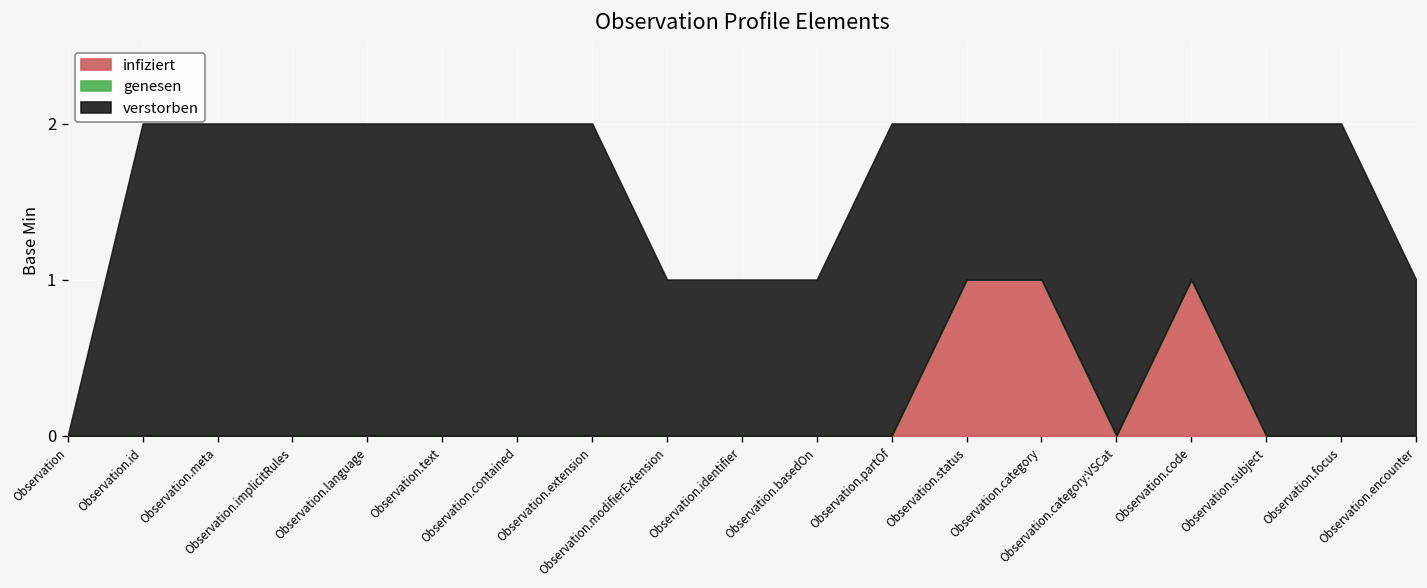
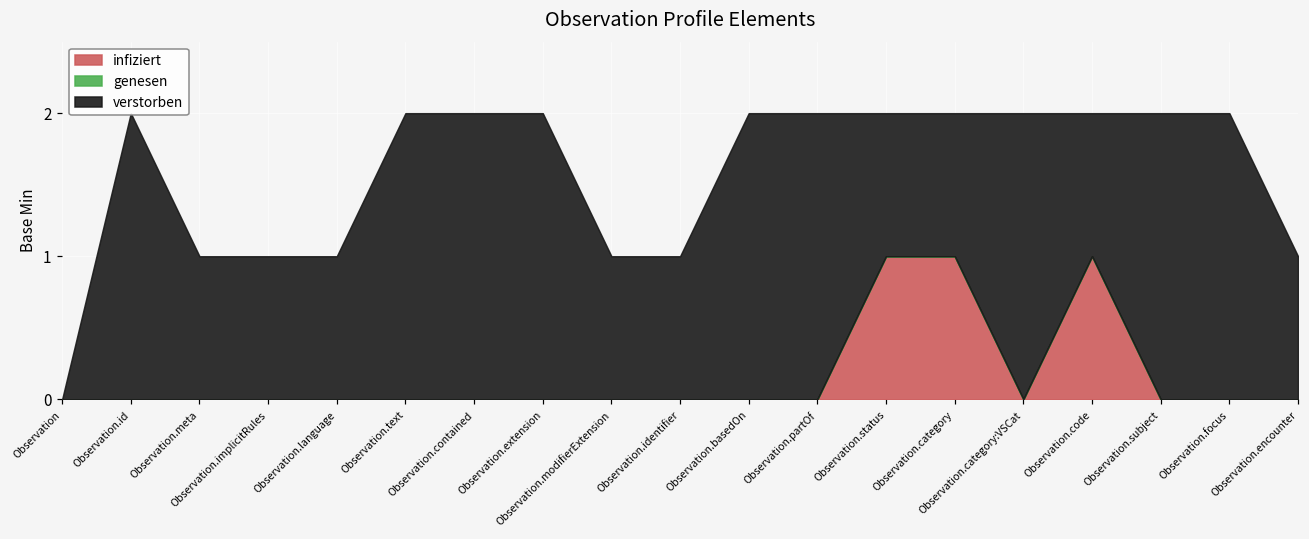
verstorben, Observation.meta: 2 -> 1
verstorben, Observation.implicitRules: 2 -> 1
verstorben, Observation.language: 2 -> 1
verstorben, Observation.basedOn: 1 -> 2
